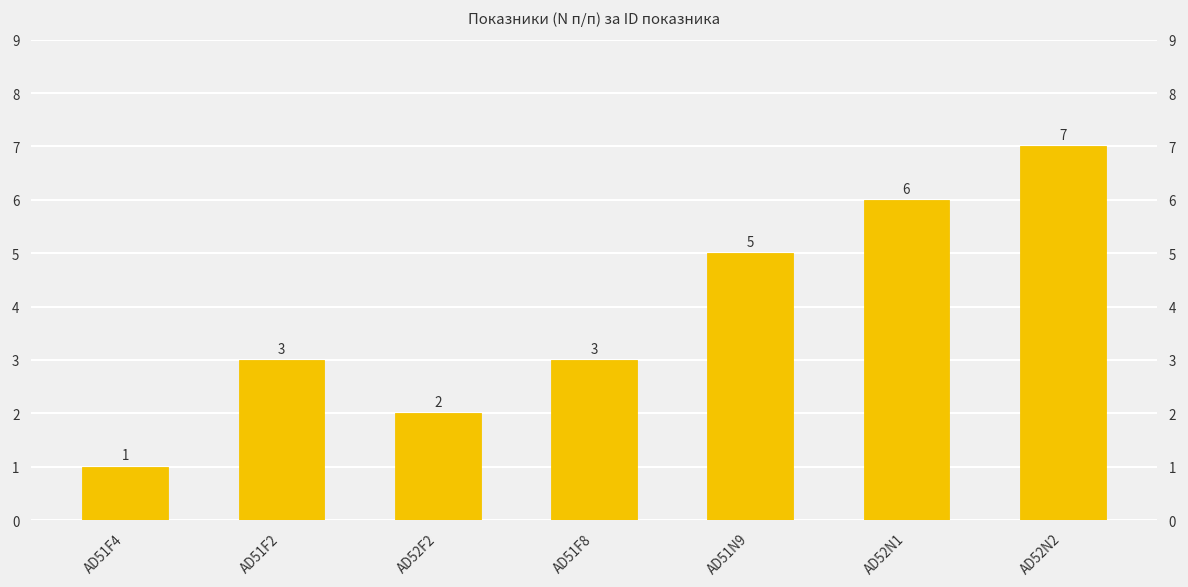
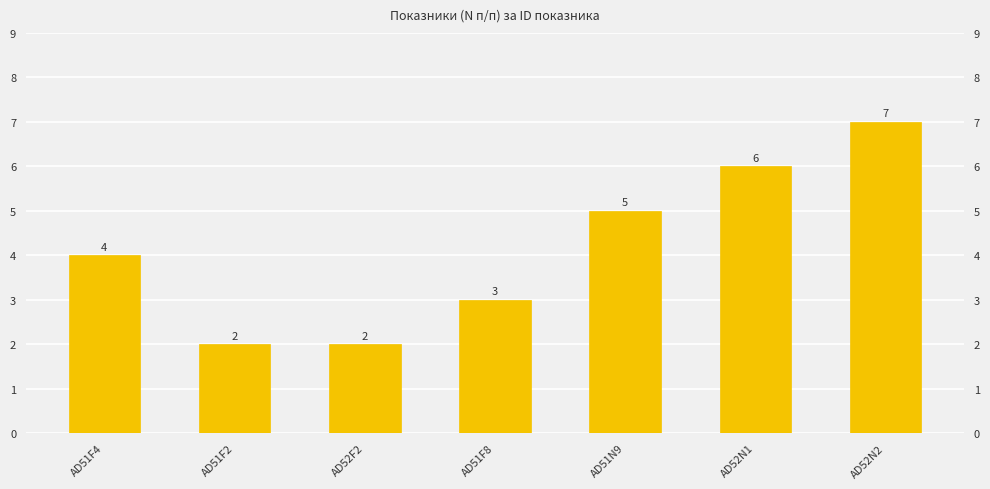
AD51F4: 1 -> 4
AD51F2: 3 -> 2
